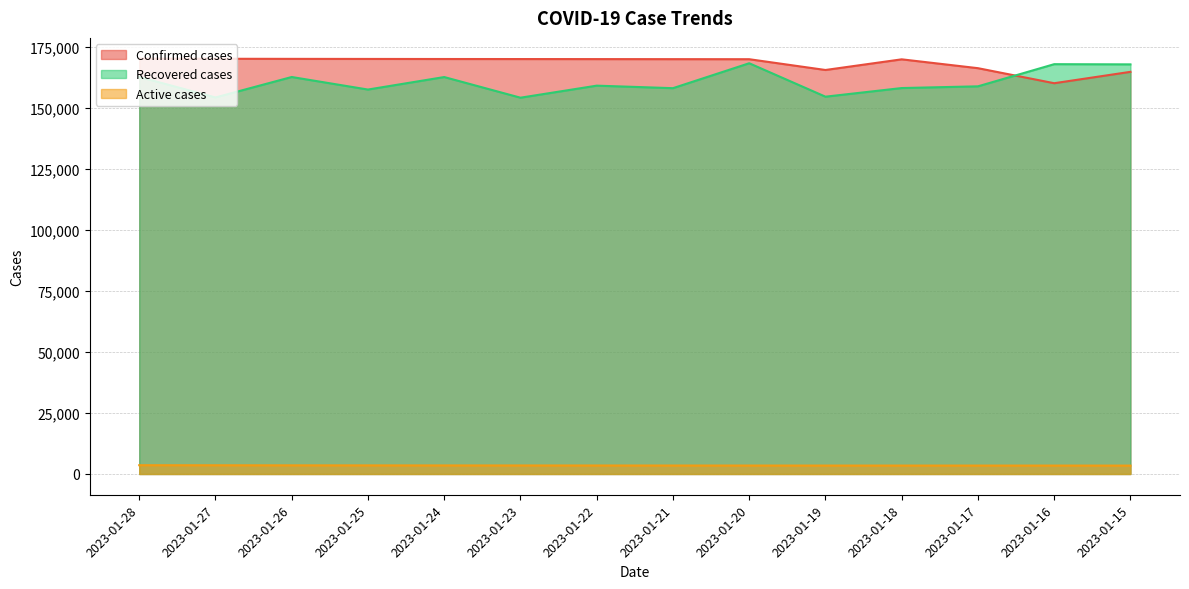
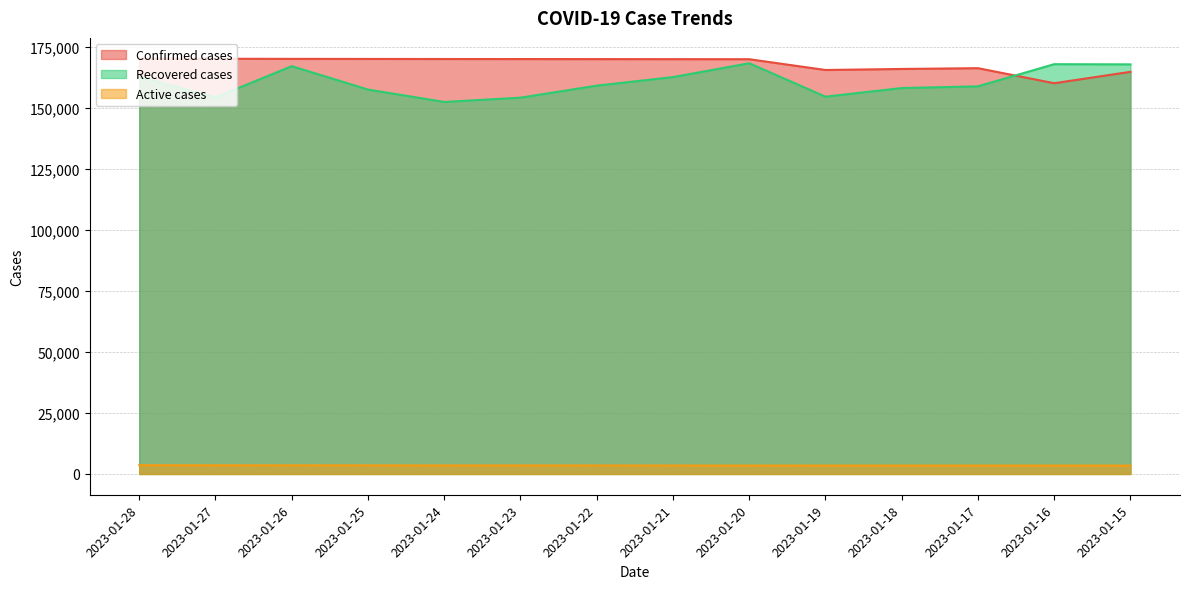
Recovered cases, 2023-01-26: 163,000 -> 167,000
Recovered cases, 2023-01-24: 163,000 -> 153,000
Recovered cases, 2023-01-21: 158,000 -> 163,000
Confirmed cases, 2023-01-18: 170,000 -> 166,000
